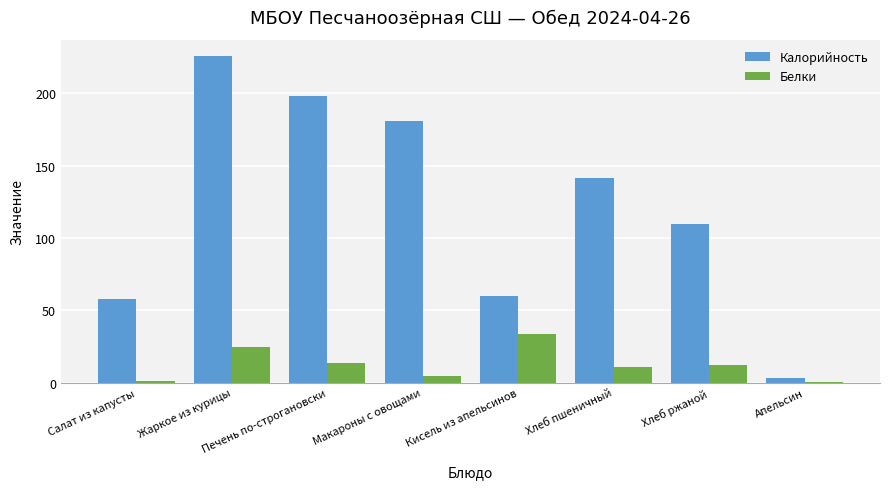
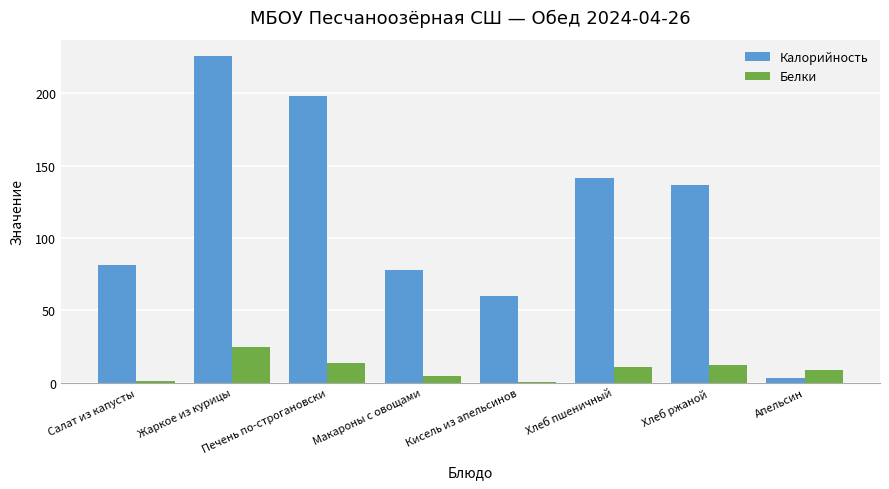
Калорийность, Салат из капусты: 58 -> 82
Калорийность, Макароны с овощами: 181 -> 78
Белки, Кисель из апельсинов: 34 -> 0
Калорийность, Хлеб ржаной: 110 -> 137
Белки, Апельсин: 1 -> 9
